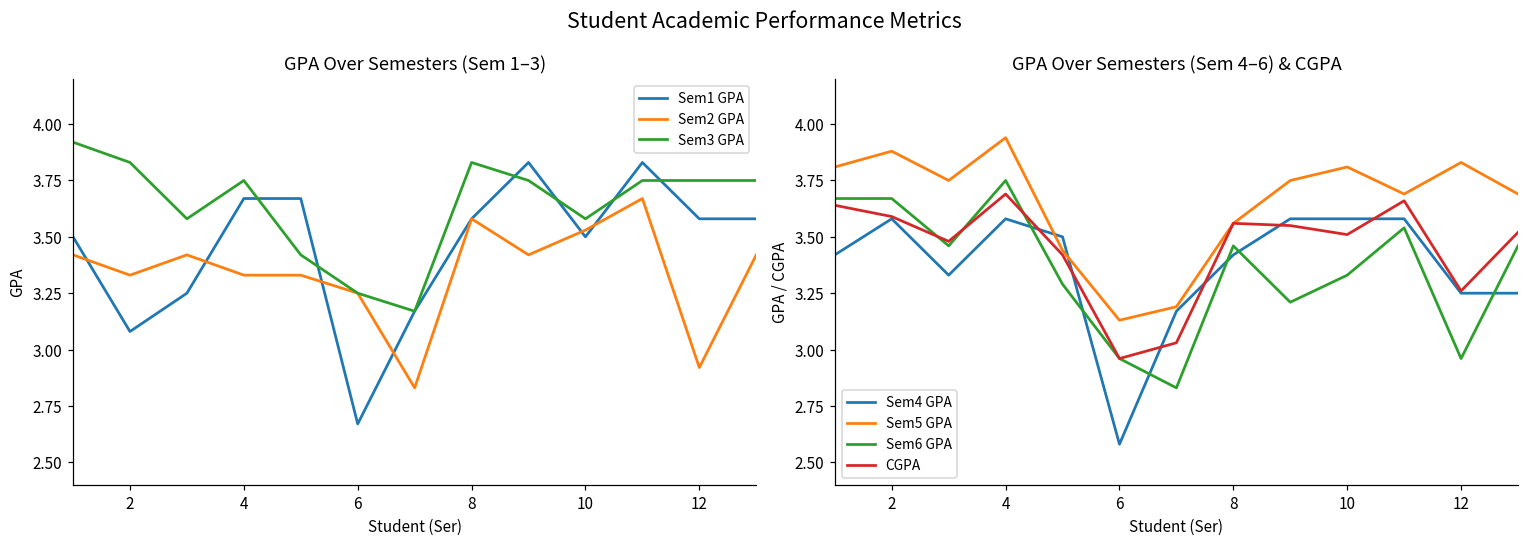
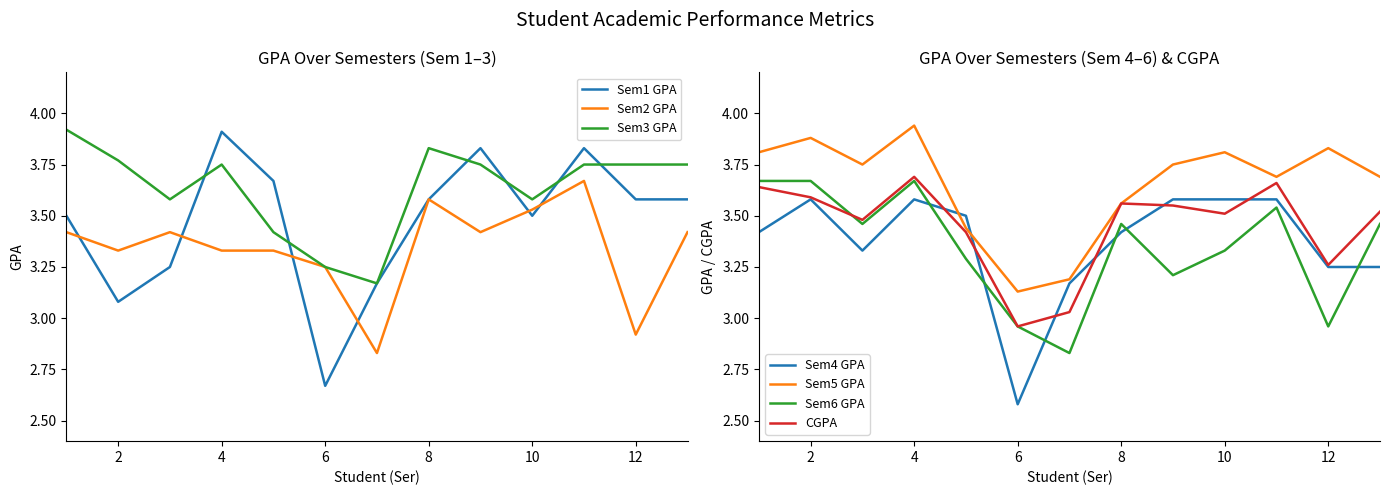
GPA Over Semesters (Sem 1–3), Sem3 GPA, 2: 3.83 -> 3.77
GPA Over Semesters (Sem 1–3), Sem1 GPA, 4: 3.67 -> 3.91
GPA Over Semesters (Sem 4–6) & CGPA, Sem6 GPA, 4: 3.75 -> 3.67
